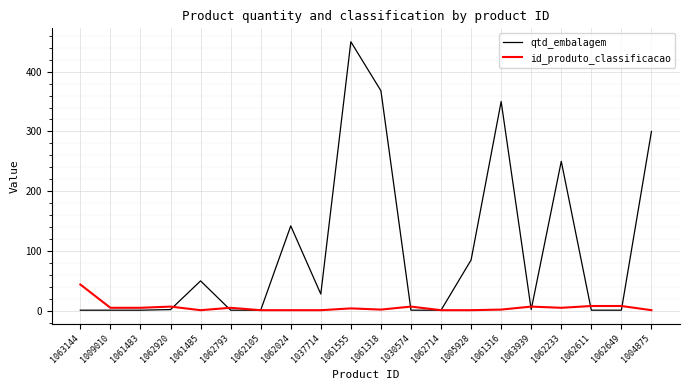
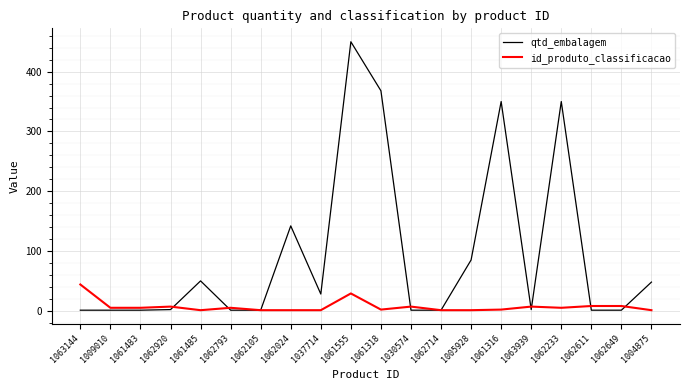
id_produto_classificacao, 1061555: 0 -> 30
qtd_embalagem, 1062233: 250 -> 350
qtd_embalagem, 1004875: 300 -> 50
